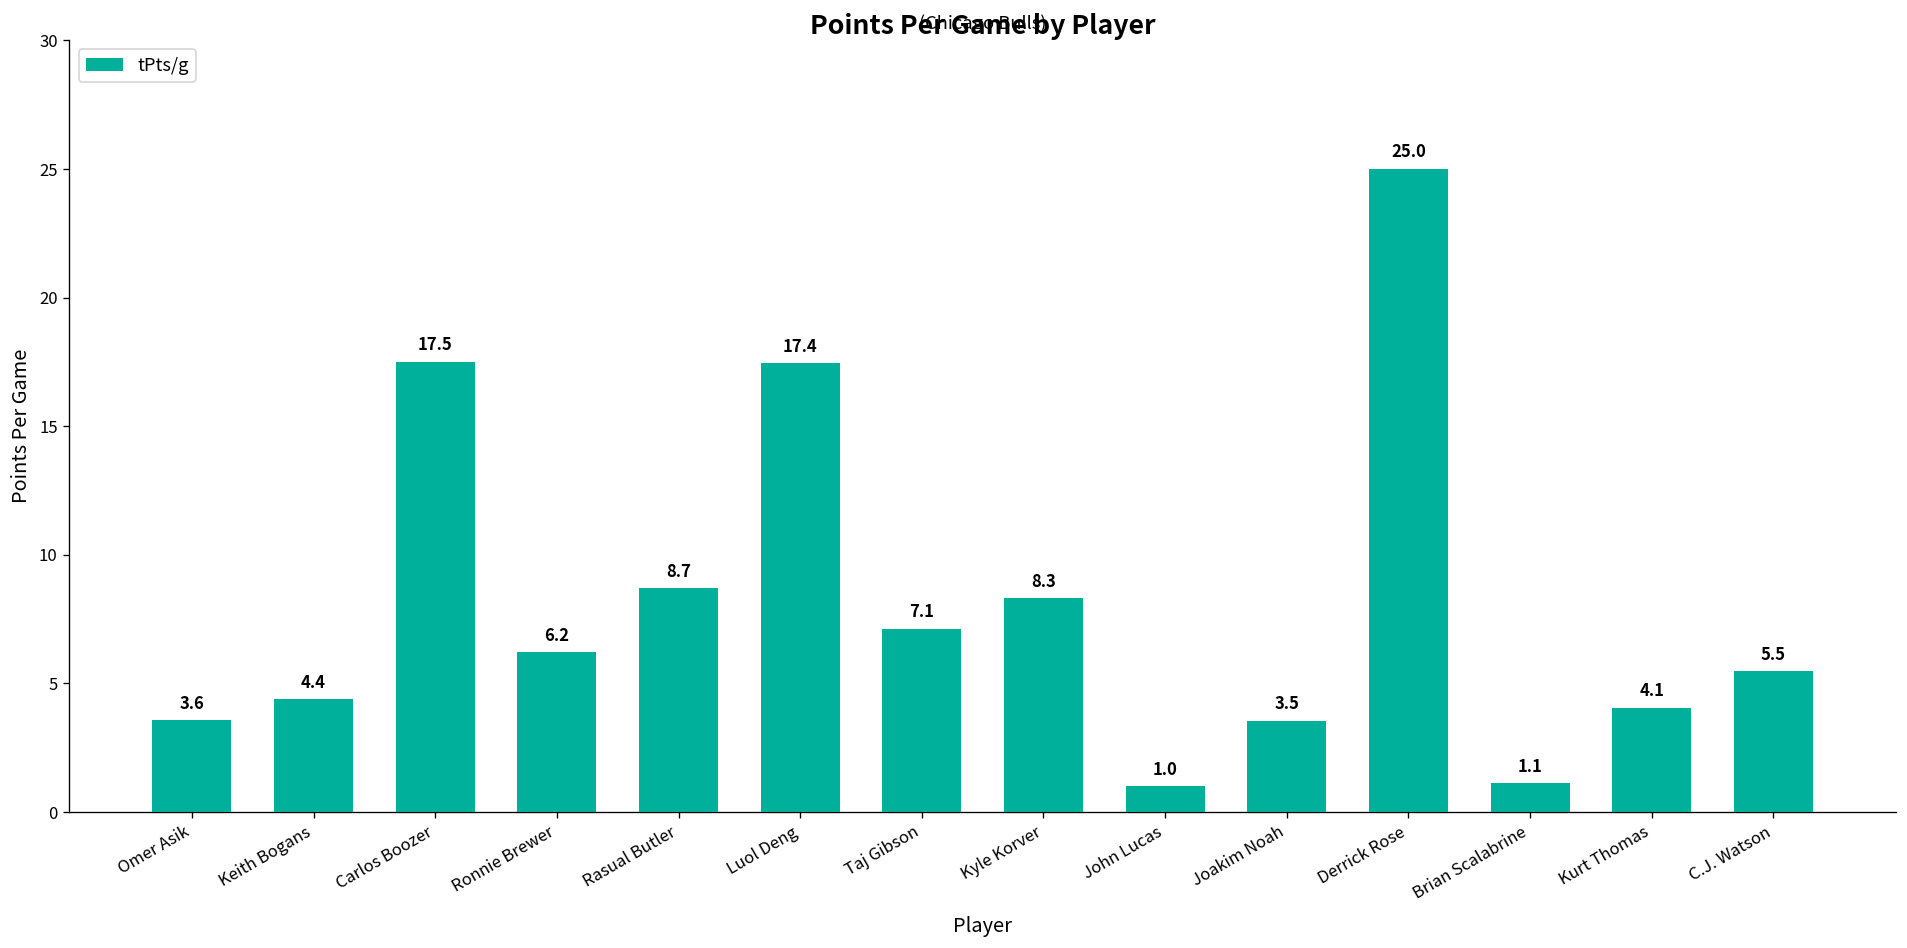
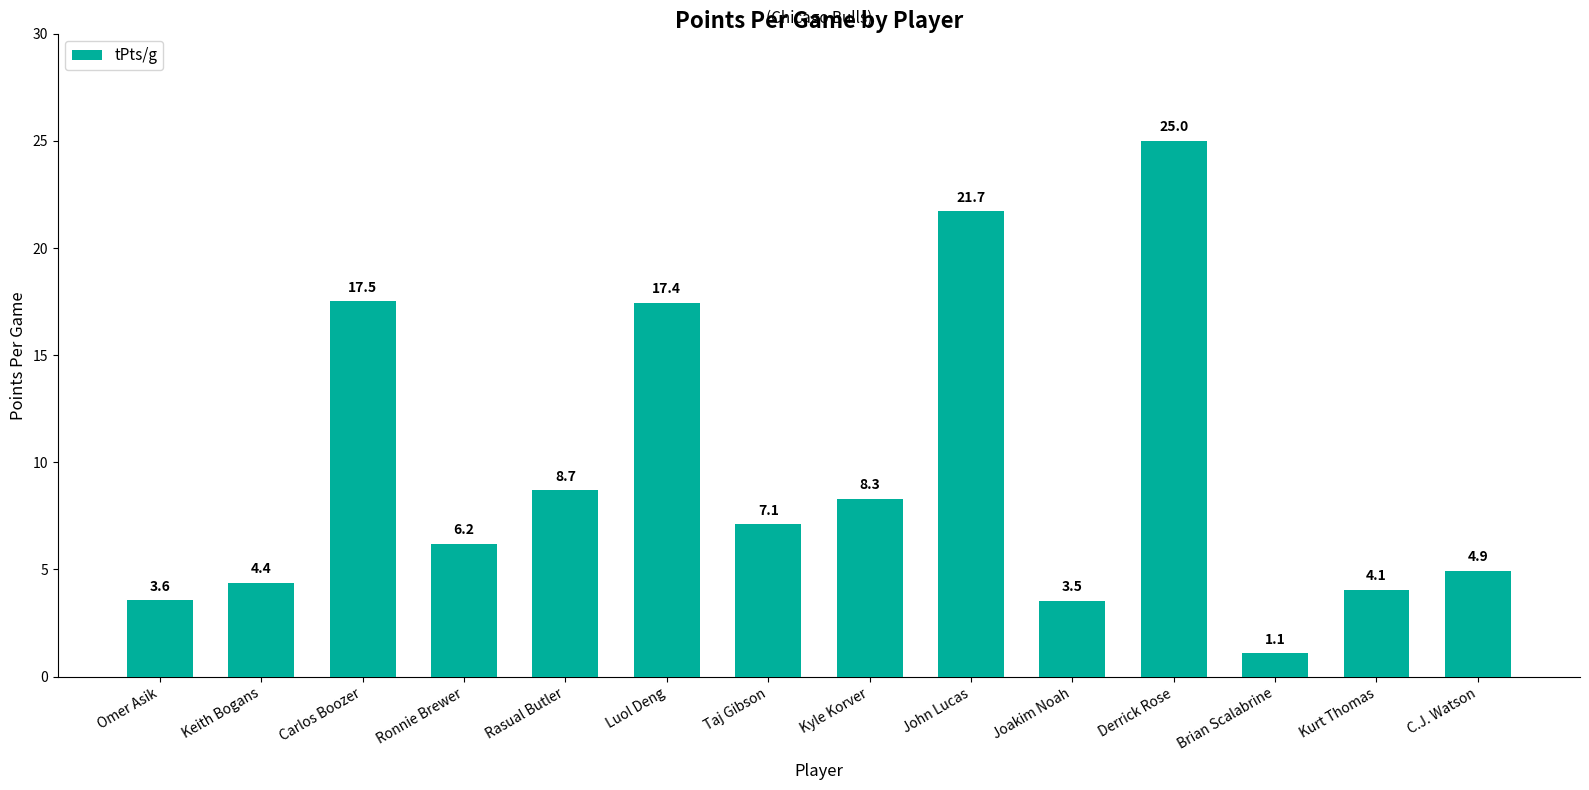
John Lucas: 1.0 -> 21.7
C.J. Watson: 5.5 -> 4.9
